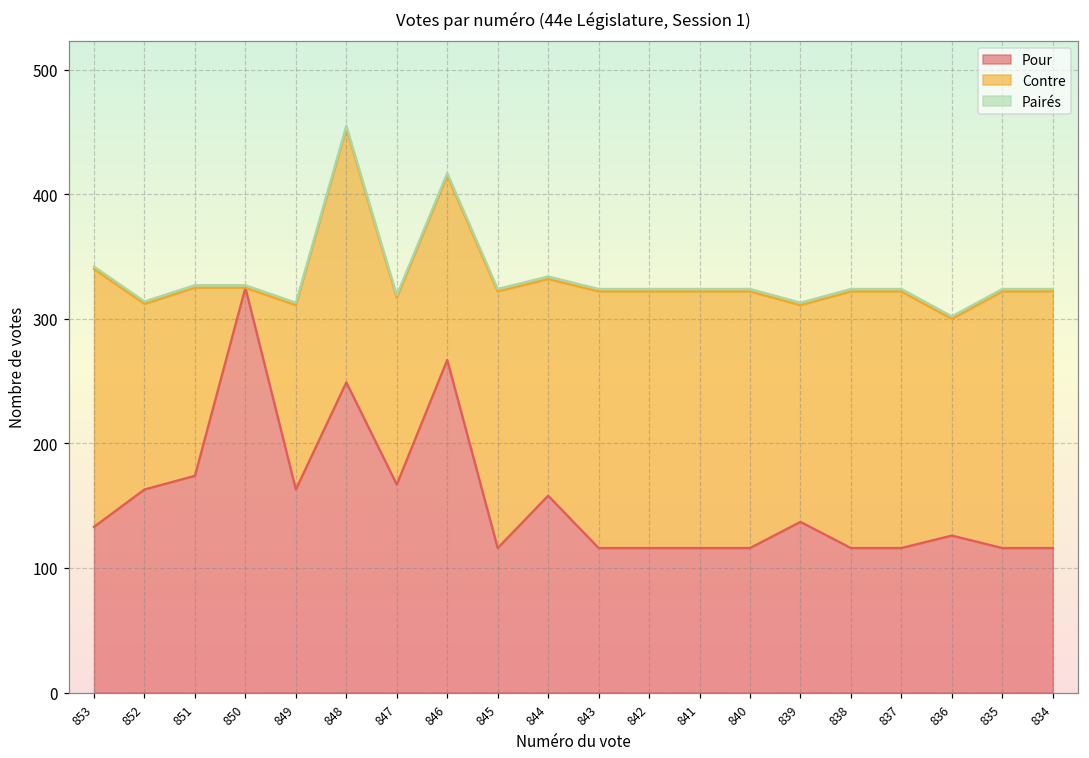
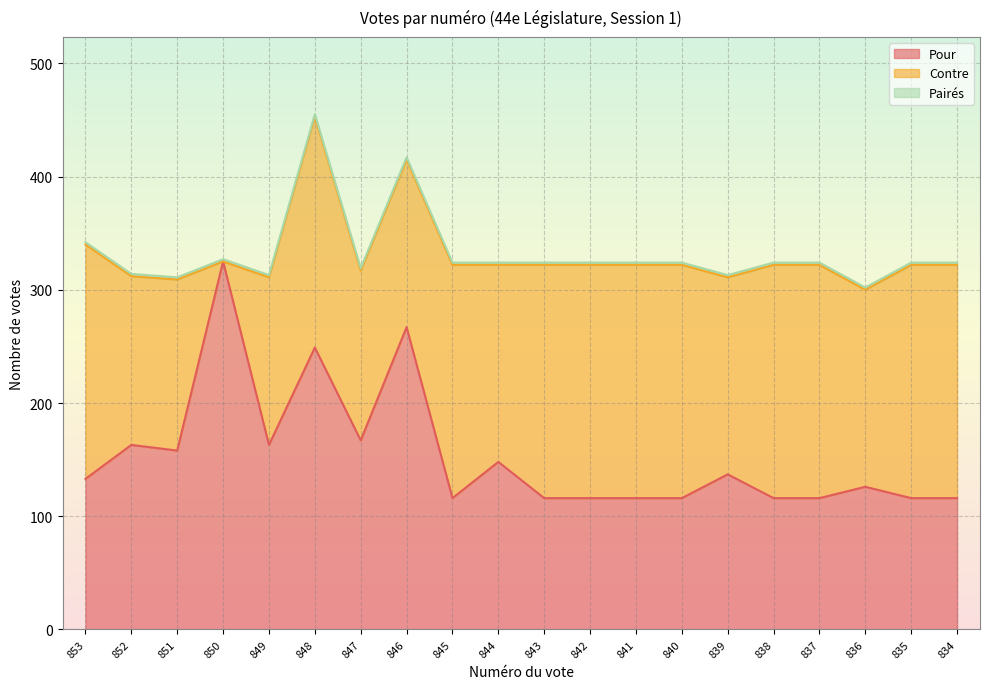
Pour, 851: 174 -> 158
Pour, 844: 158 -> 148
